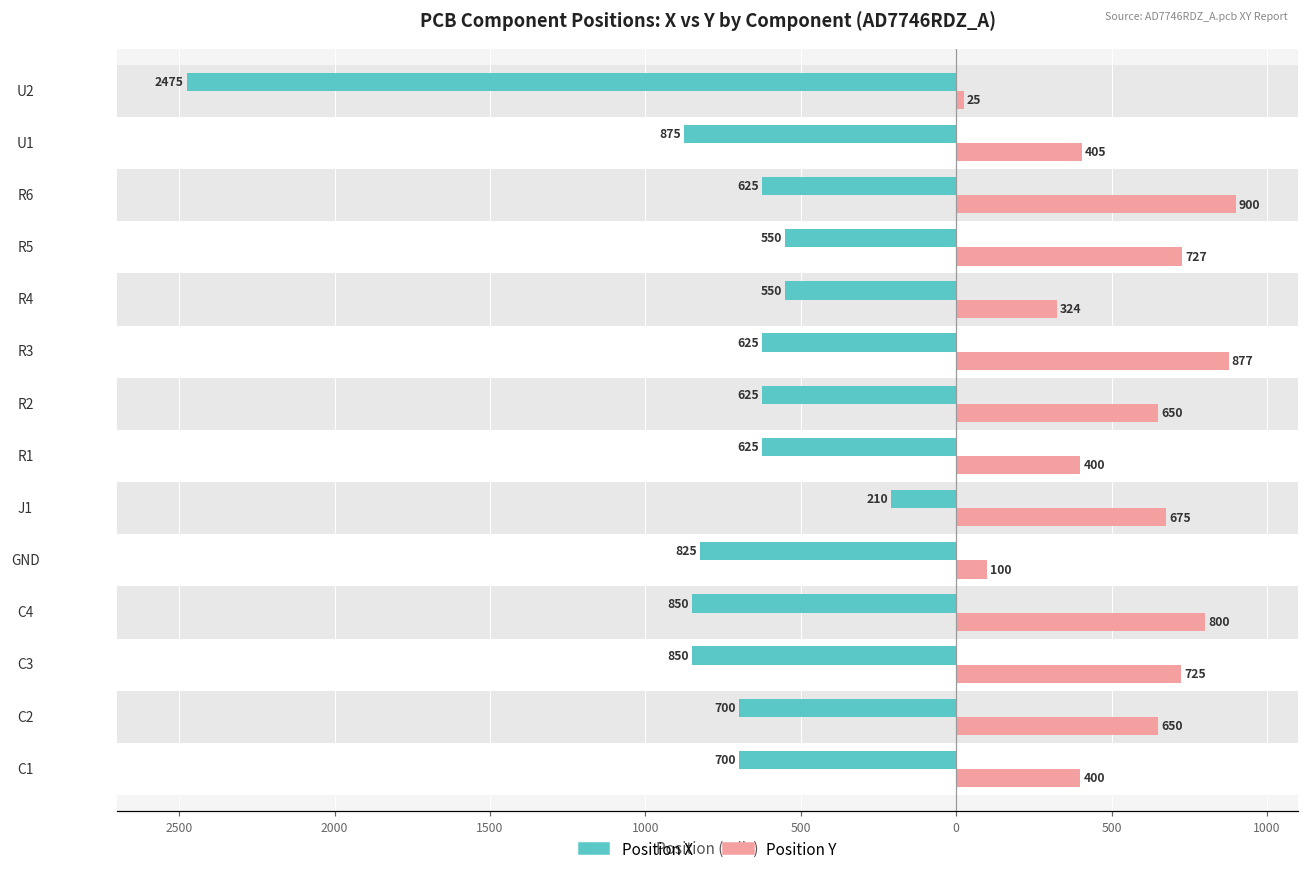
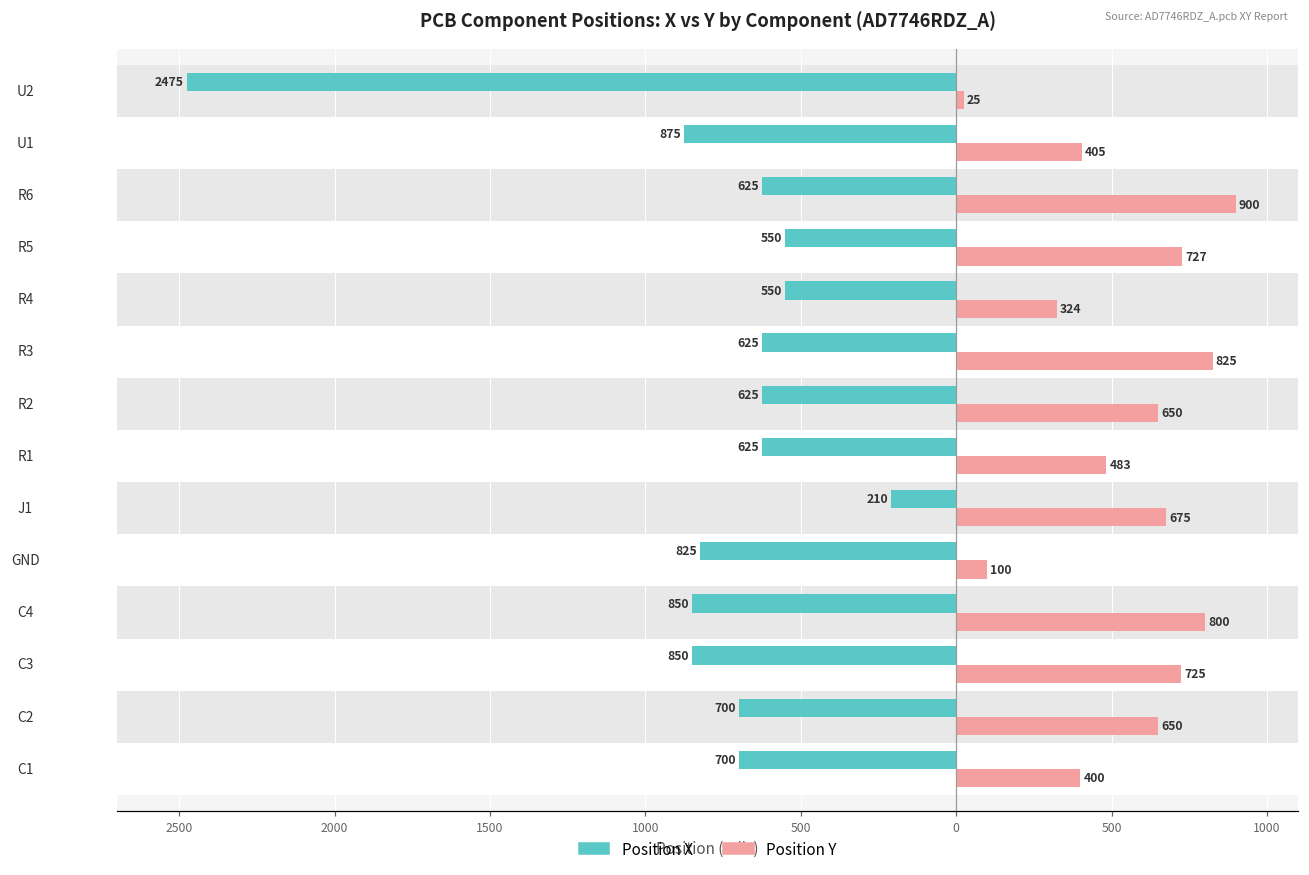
Position Y, R3: 877 -> 825
Position Y, R1: 400 -> 483
